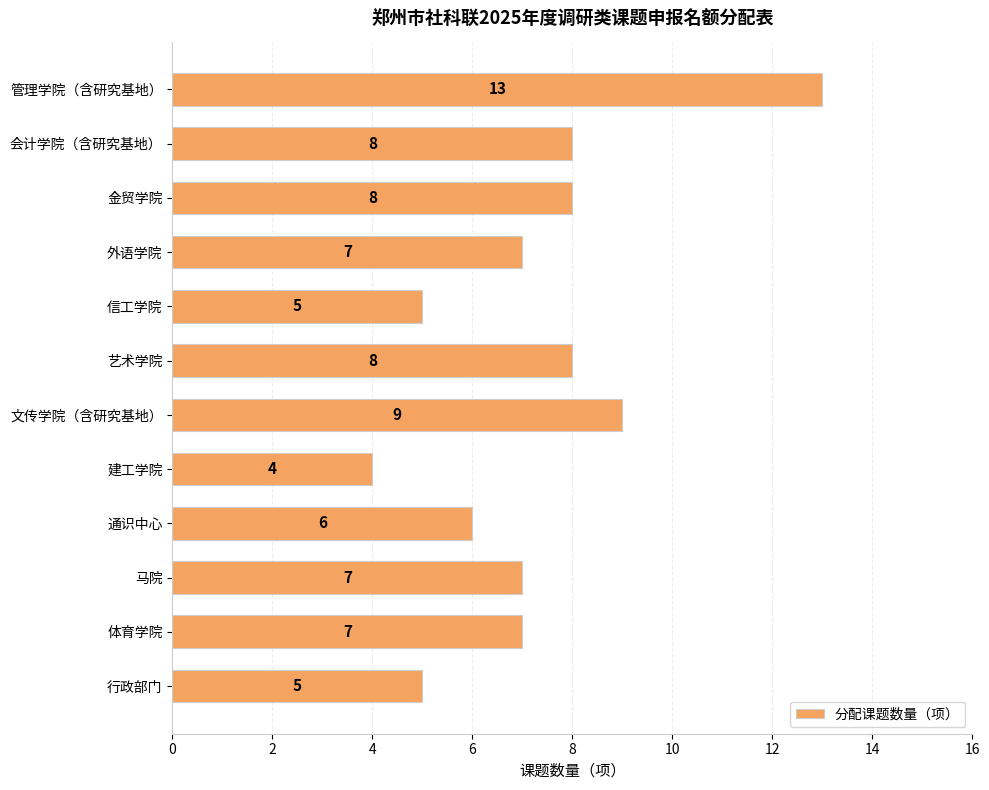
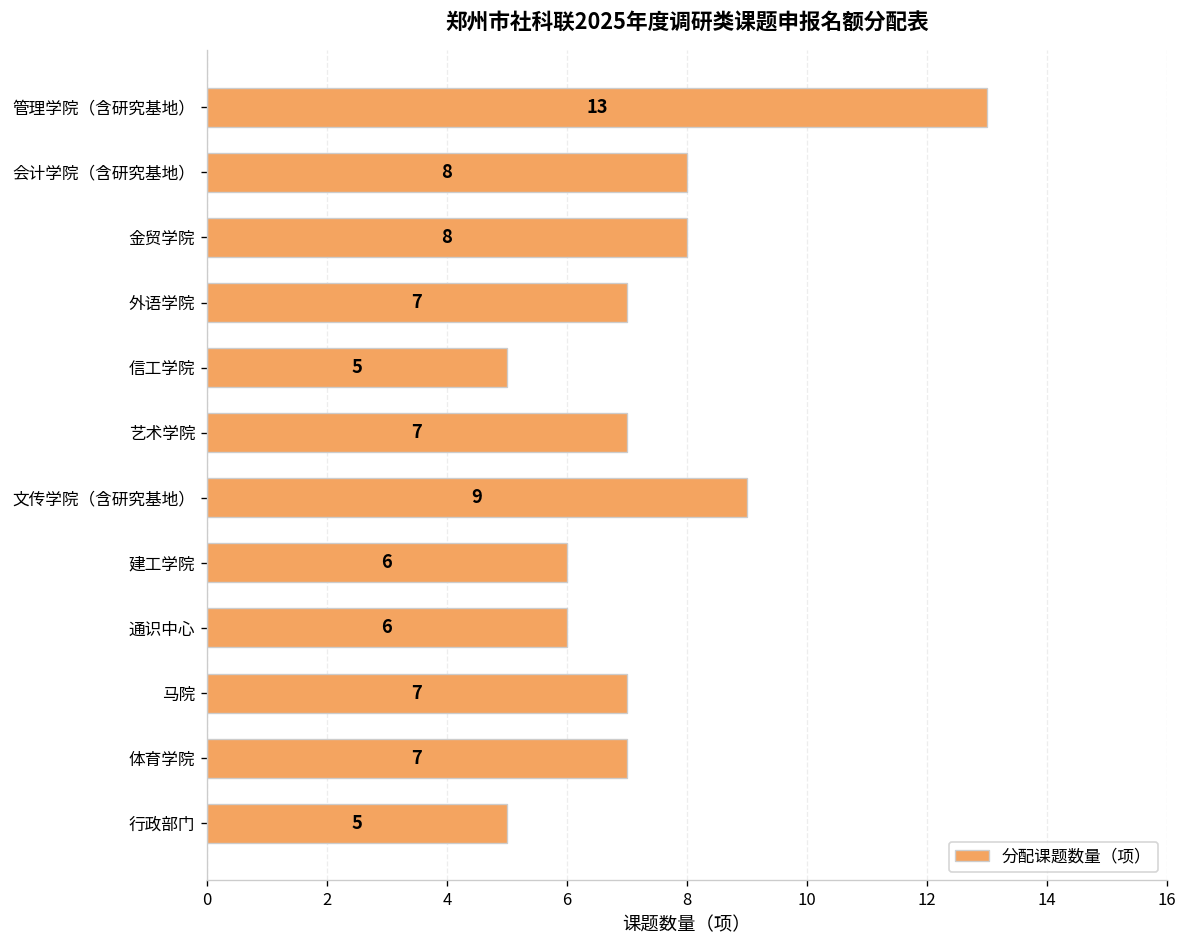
艺术学院: 8 -> 7
建工学院: 4 -> 6
